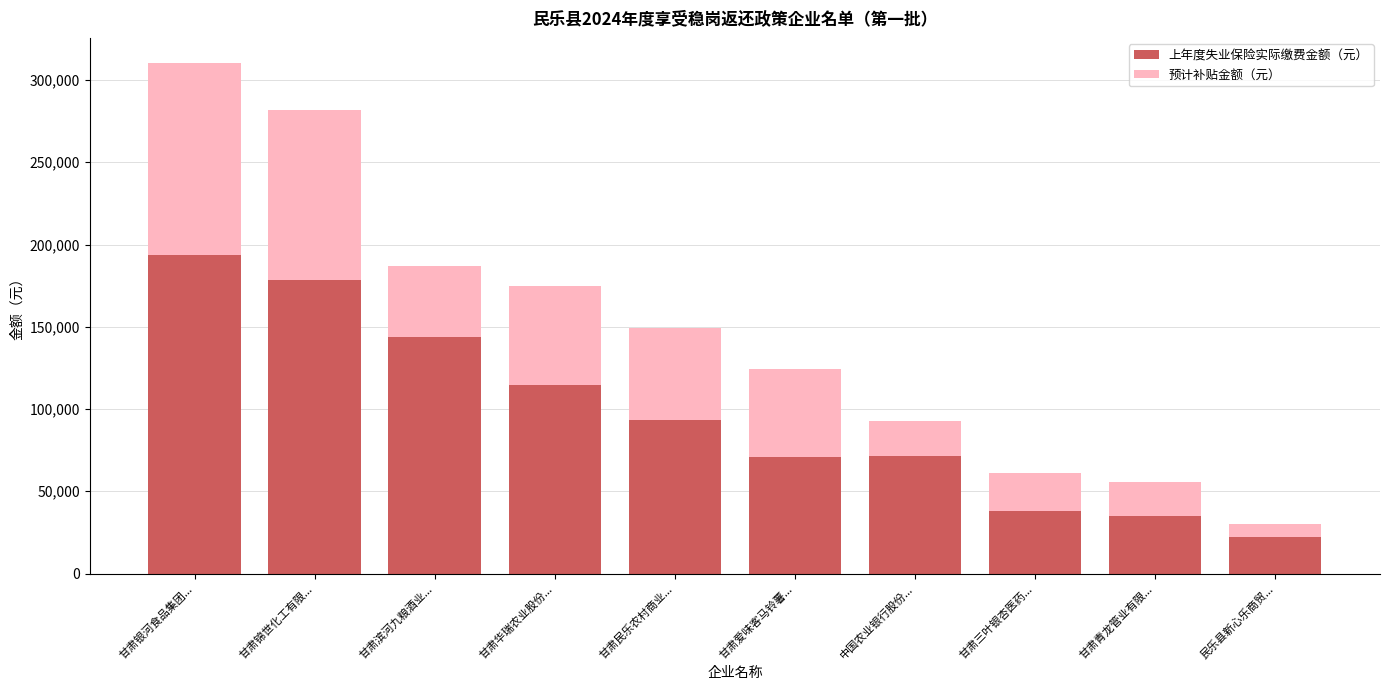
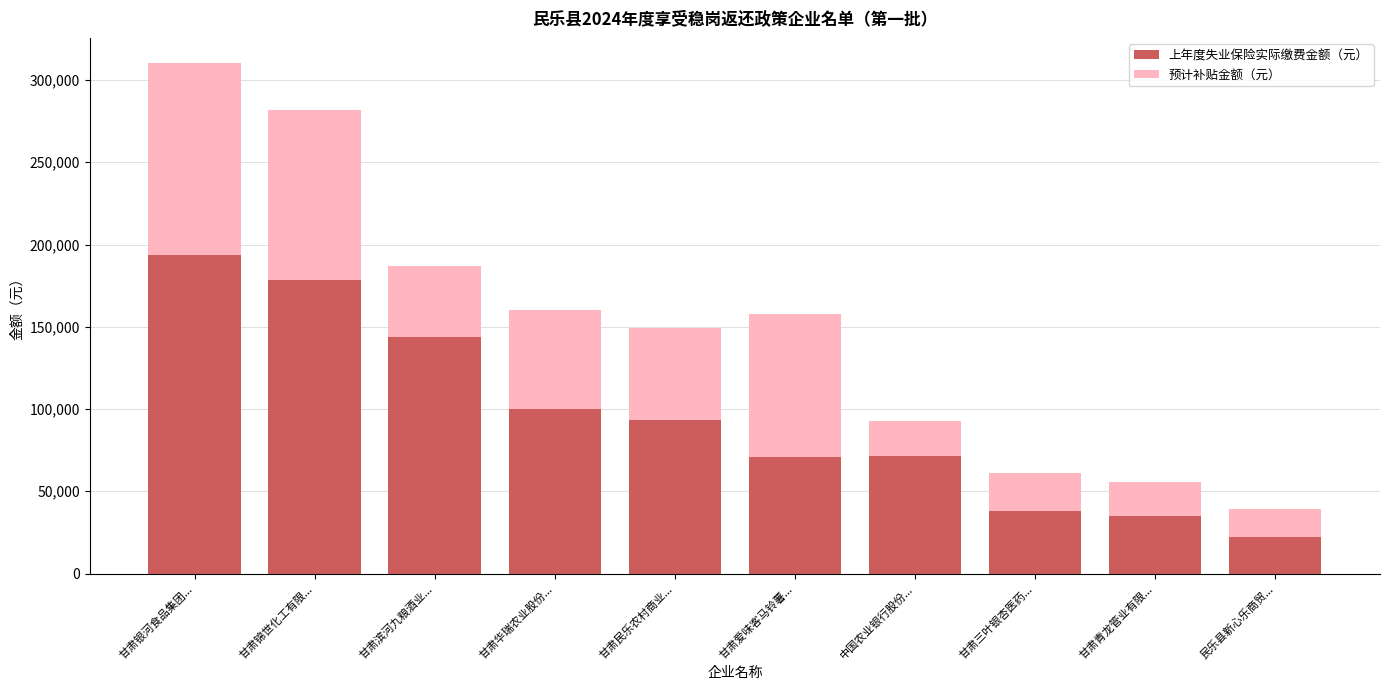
上年度失业保险实际缴费金额（元）, 甘肃华瑞农业股份...: 114,000 -> 100,000
预计补贴金额（元）, 甘肃爱味客马铃薯...: 54,000 -> 87,000
预计补贴金额（元）, 民乐县新心乐商贸...: 8,000 -> 17,000
